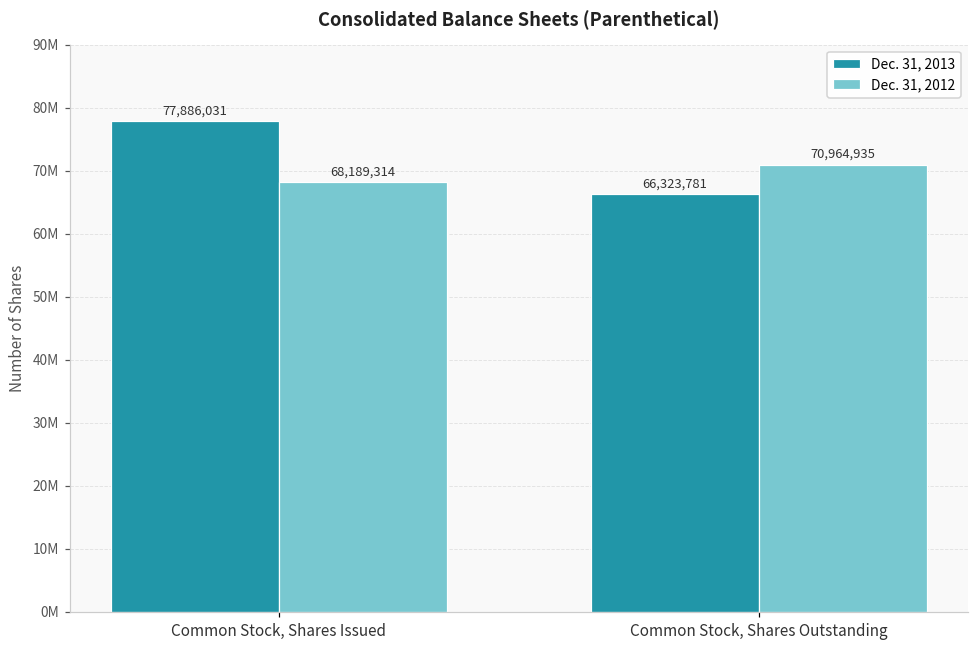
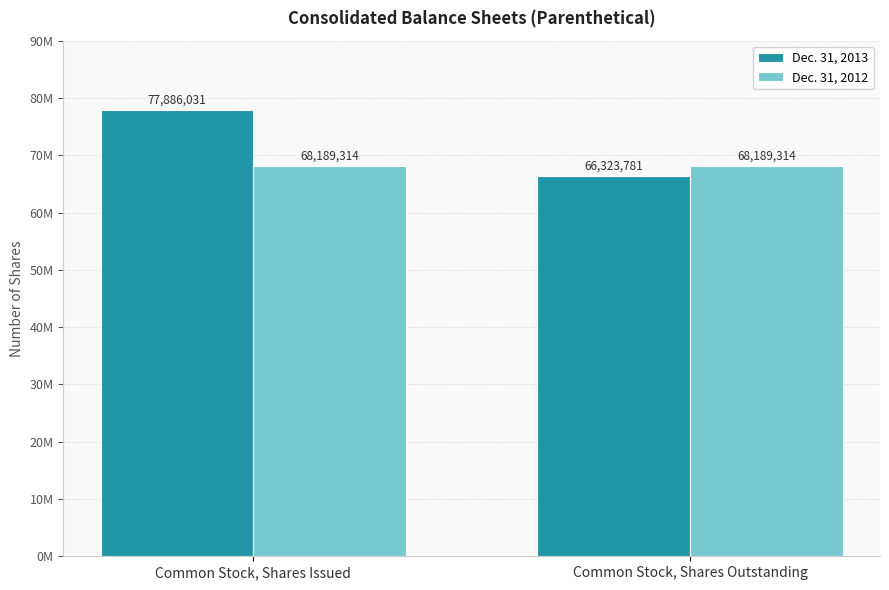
Dec. 31, 2012, Common Stock, Shares Outstanding: 70,964,935 -> 68,189,314
